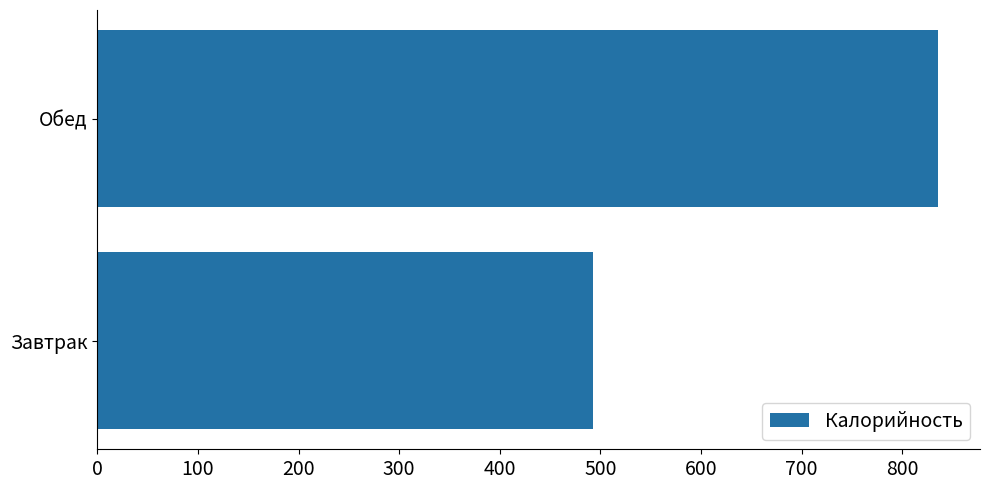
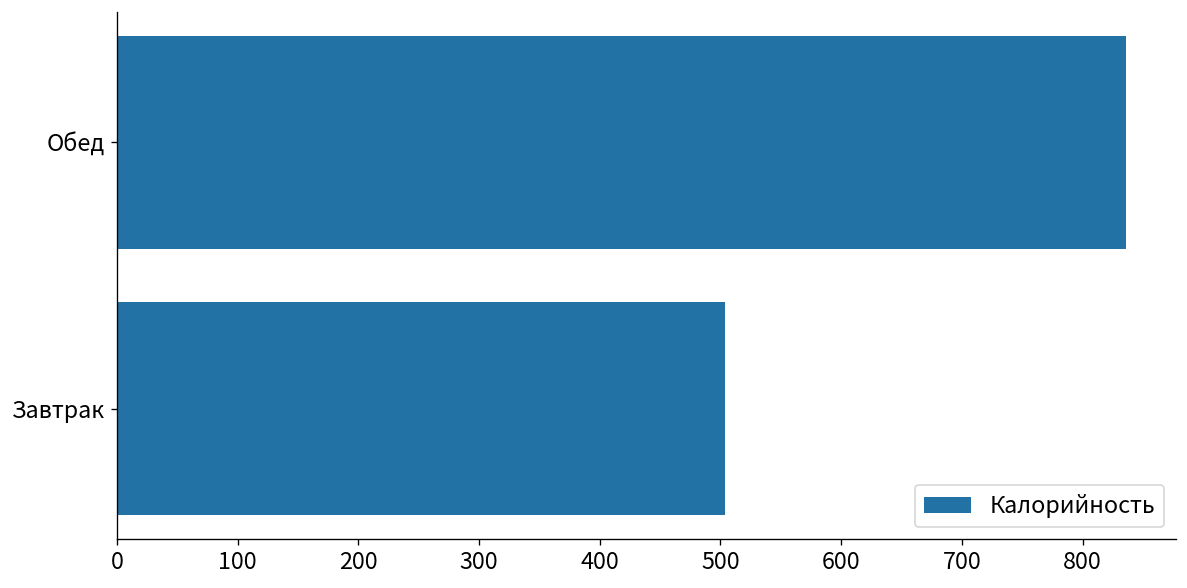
Завтрак: 493 -> 503
